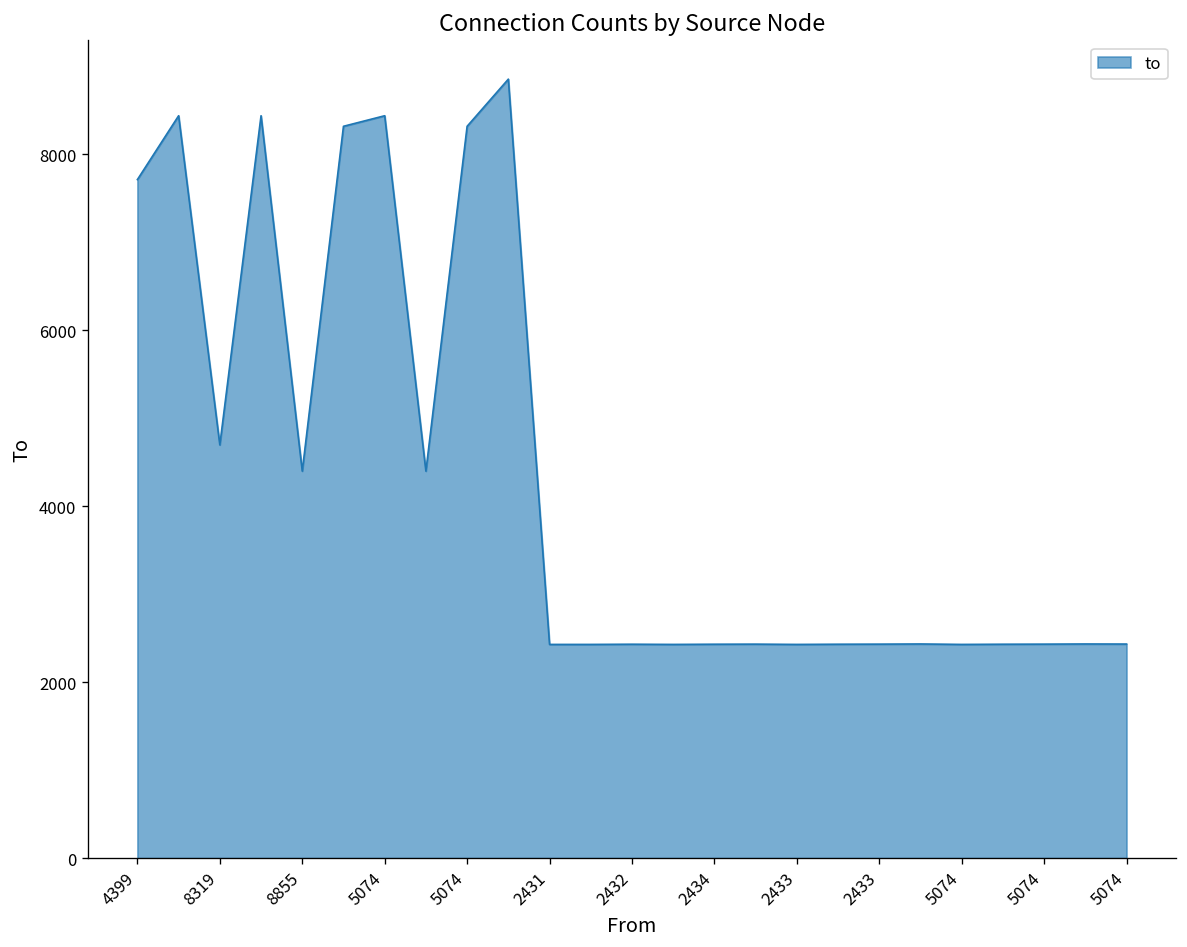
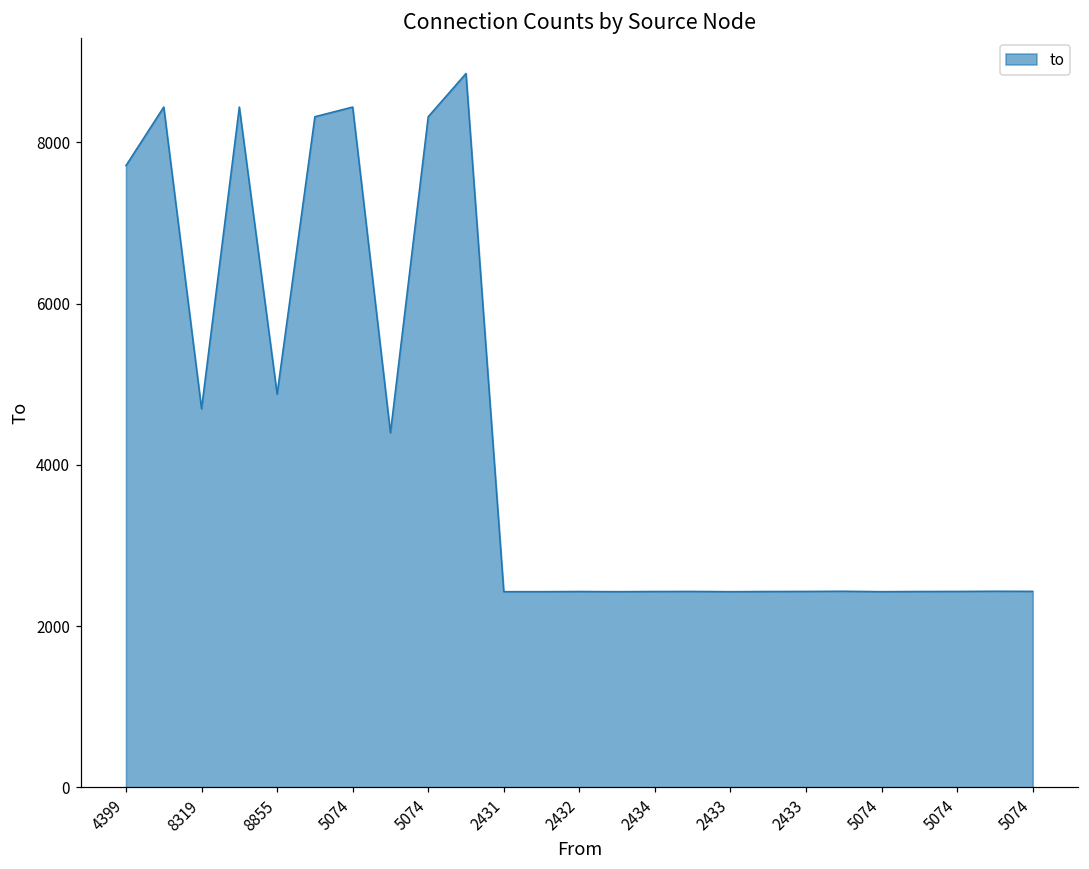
8855: 4400 -> 4900
